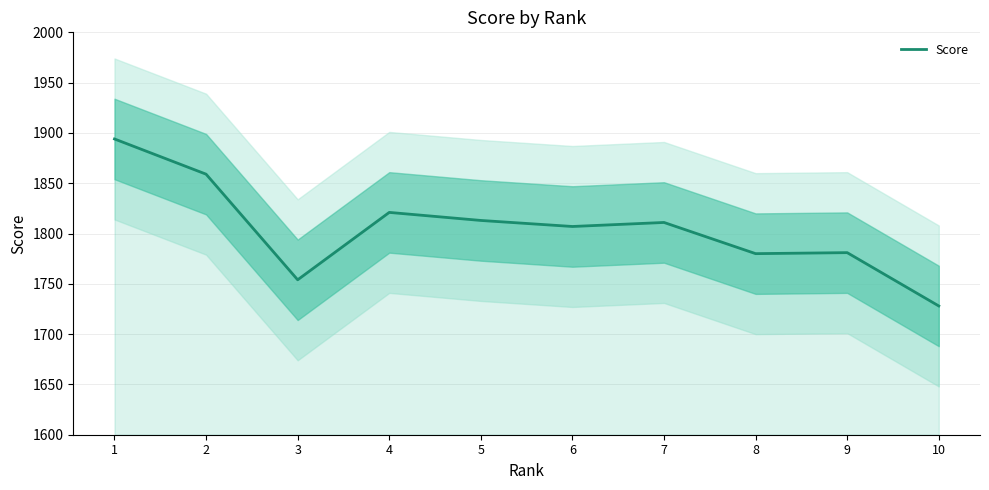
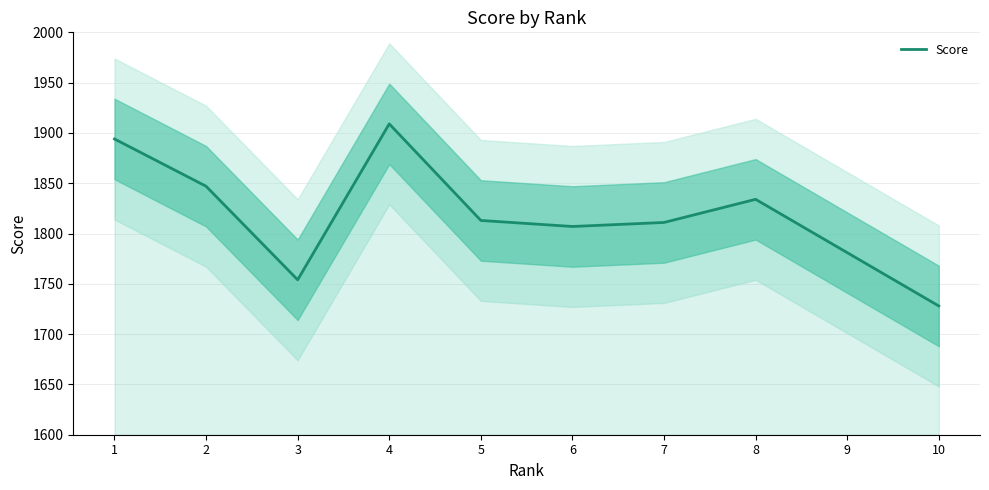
Score, 2: 1859 -> 1847
Score, 4: 1821 -> 1909
Score, 8: 1780 -> 1834
